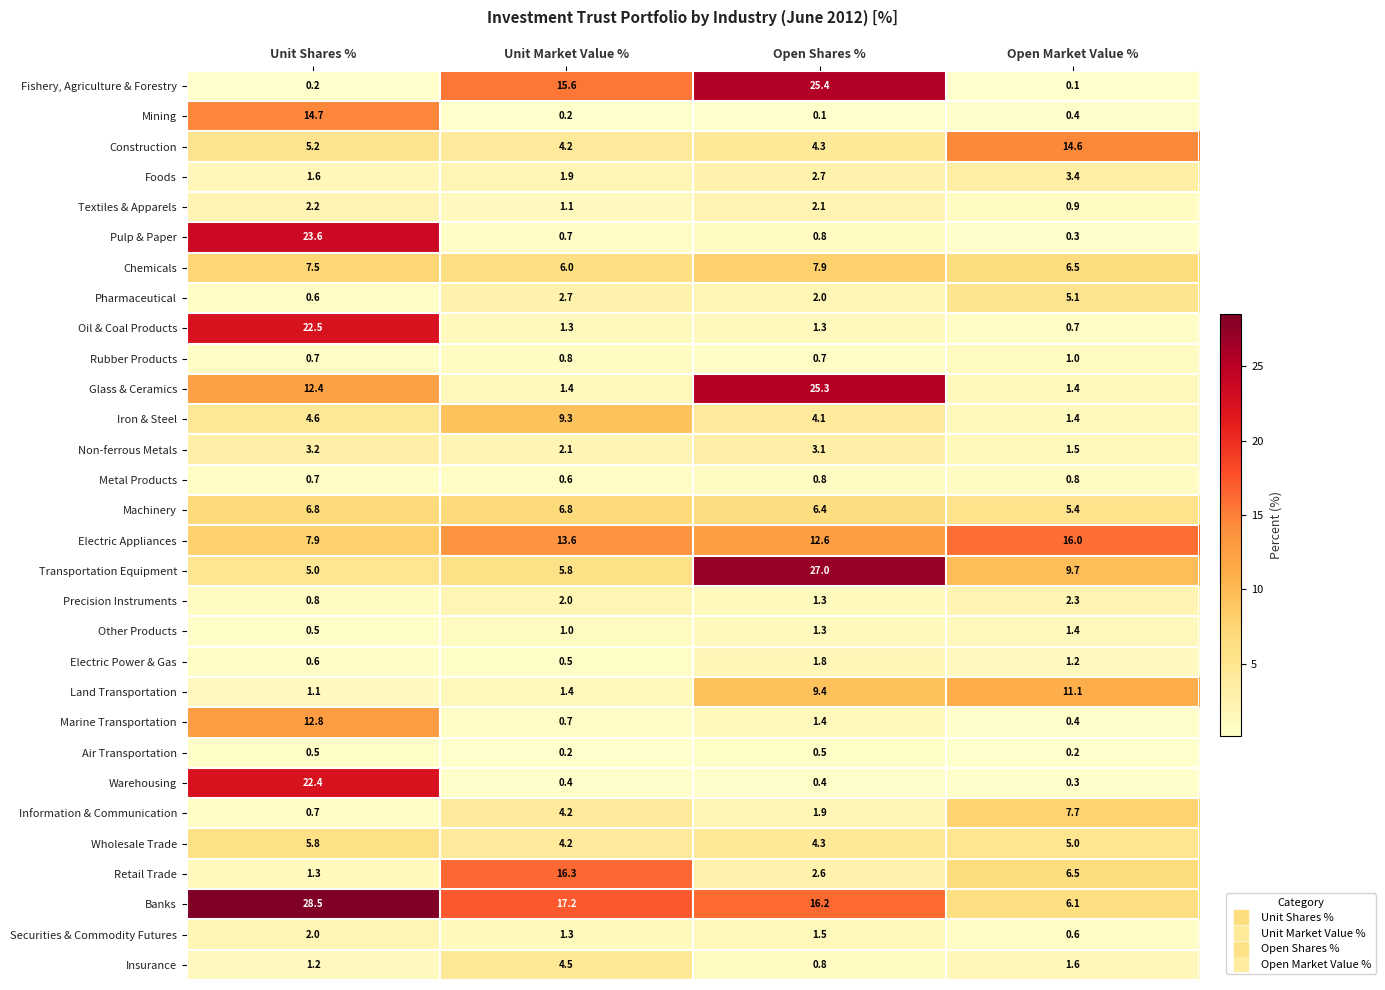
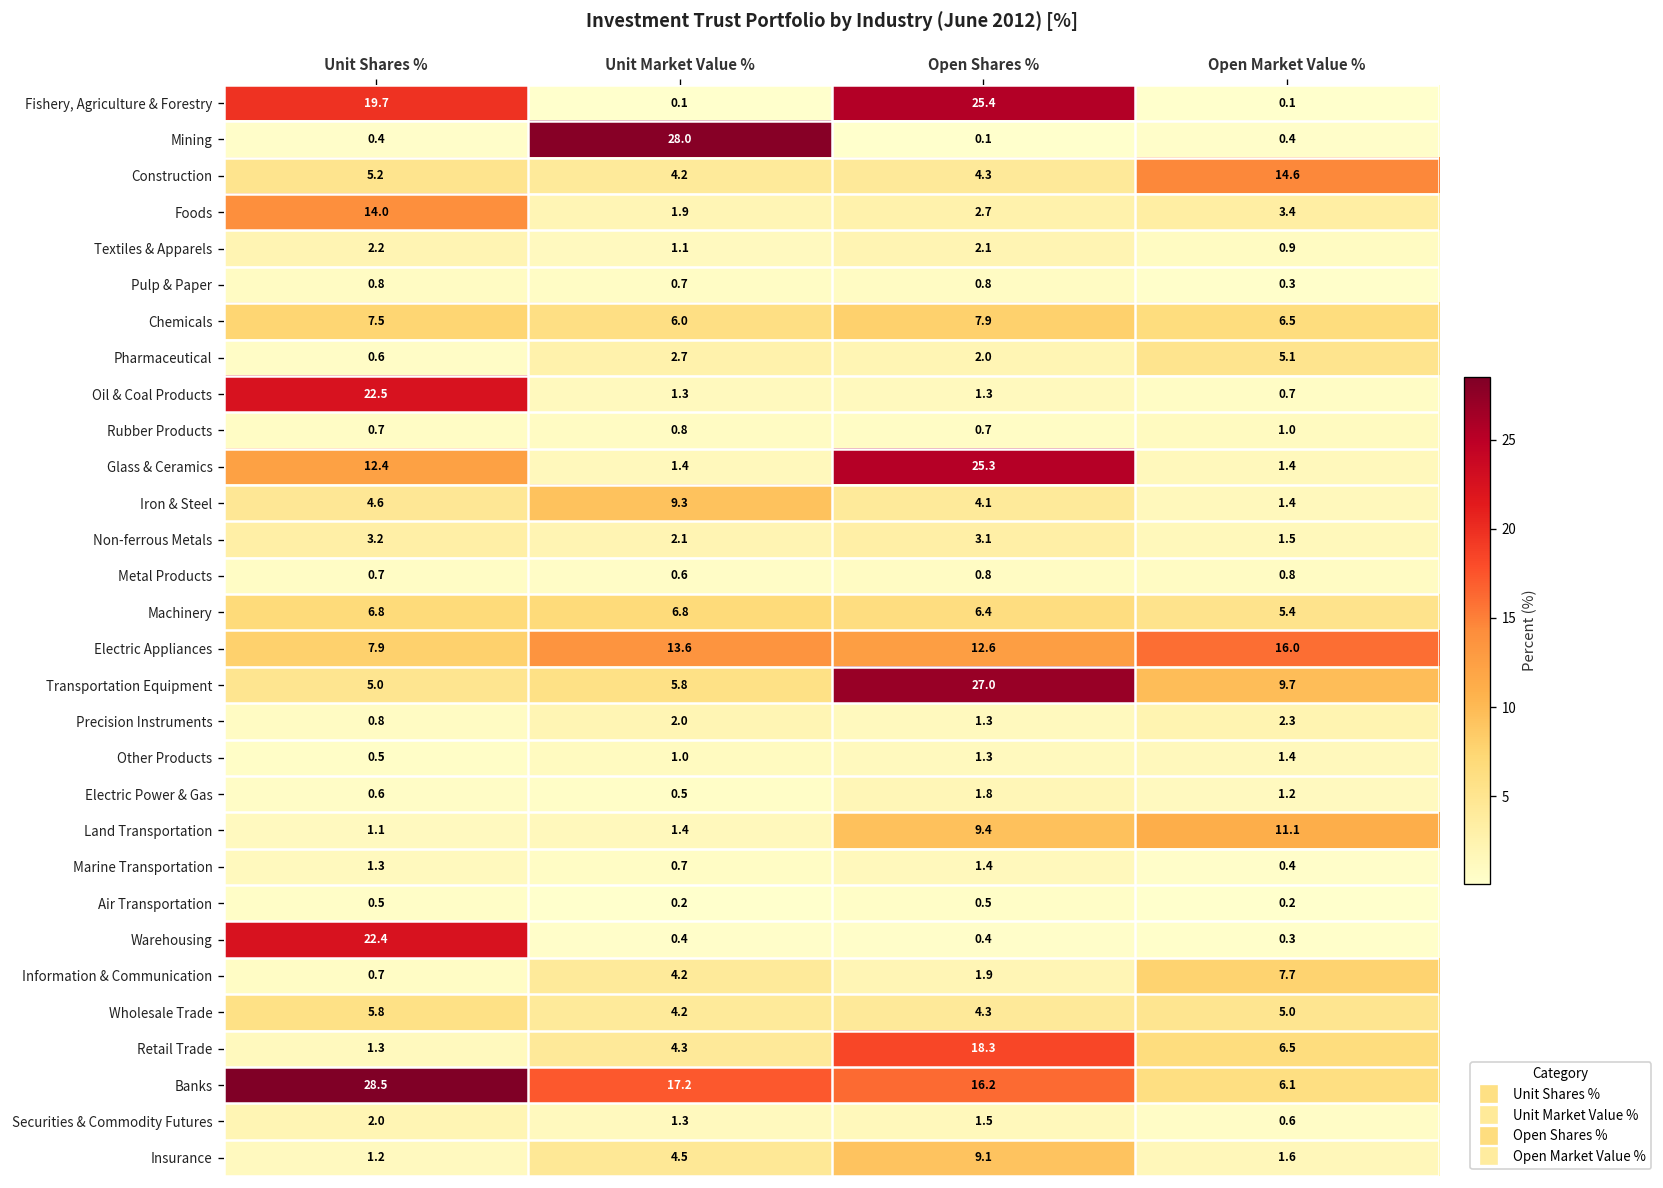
Fishery, Agriculture & Forestry, Unit Shares %: 0.2 -> 19.7
Fishery, Agriculture & Forestry, Unit Market Value %: 15.6 -> 0.1
Mining, Unit Shares %: 14.7 -> 0.4
Mining, Unit Market Value %: 0.2 -> 28.0
Foods, Unit Shares %: 1.6 -> 14.0
Pulp & Paper, Unit Shares %: 23.6 -> 0.8
Marine Transportation, Unit Shares %: 12.8 -> 1.3
Retail Trade, Unit Market Value %: 16.3 -> 4.3
Retail Trade, Open Shares %: 2.6 -> 18.3
Insurance, Open Shares %: 0.8 -> 9.1
